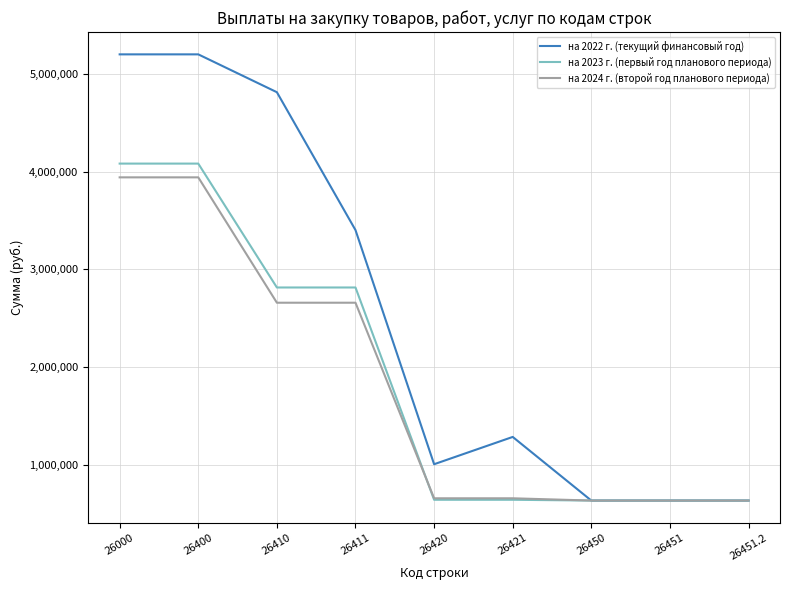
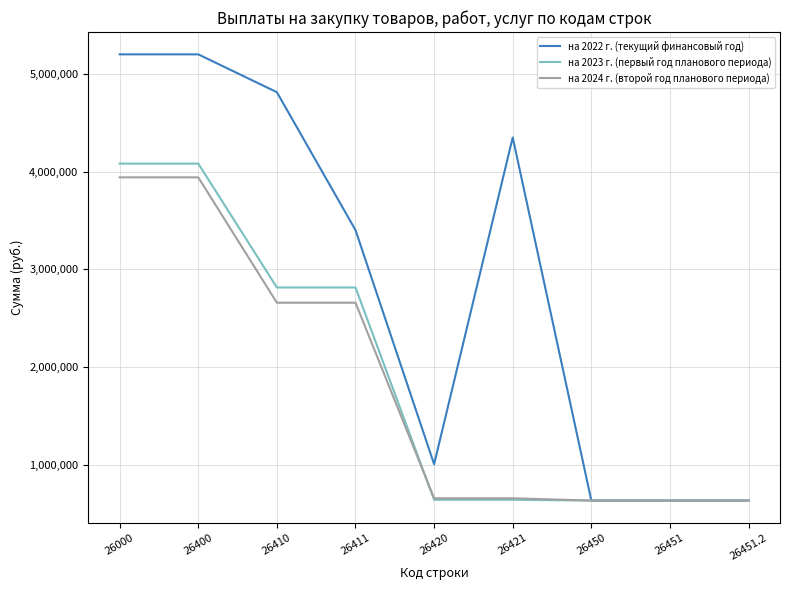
на 2022 г. (текущий финансовый год), 26421: 1,300,000 -> 4,400,000
